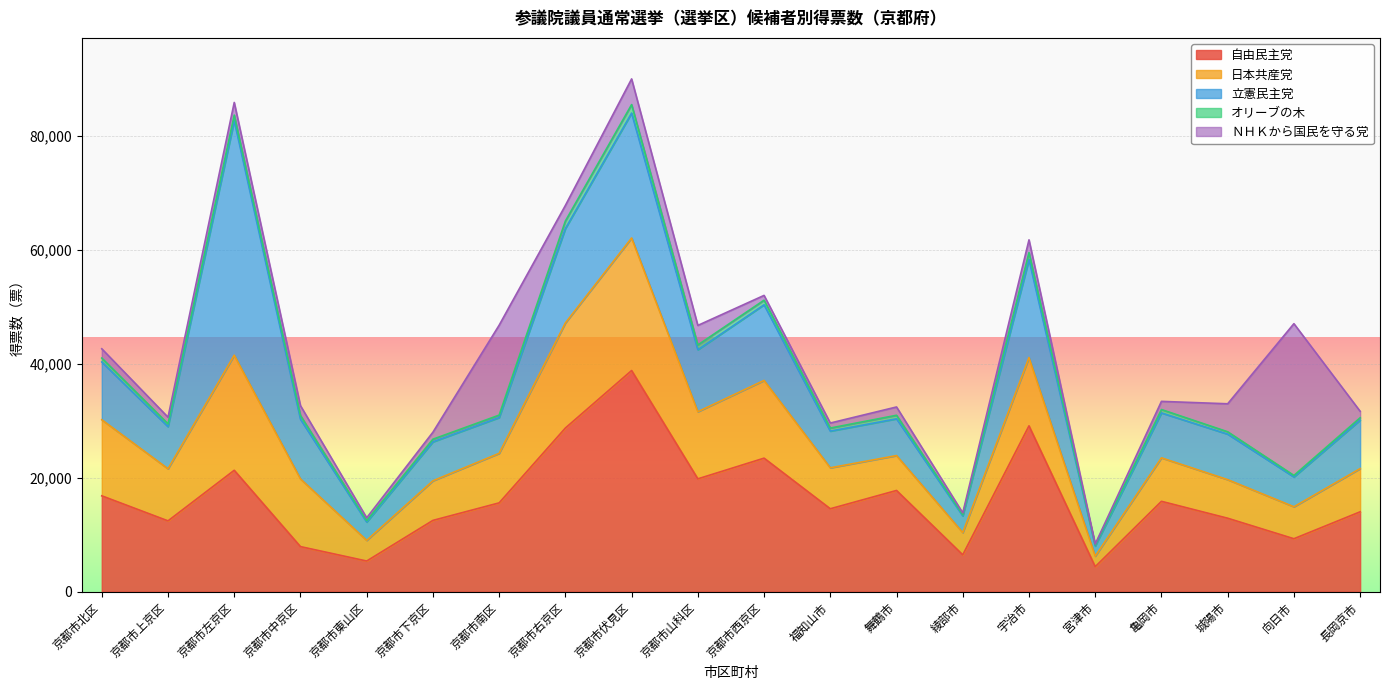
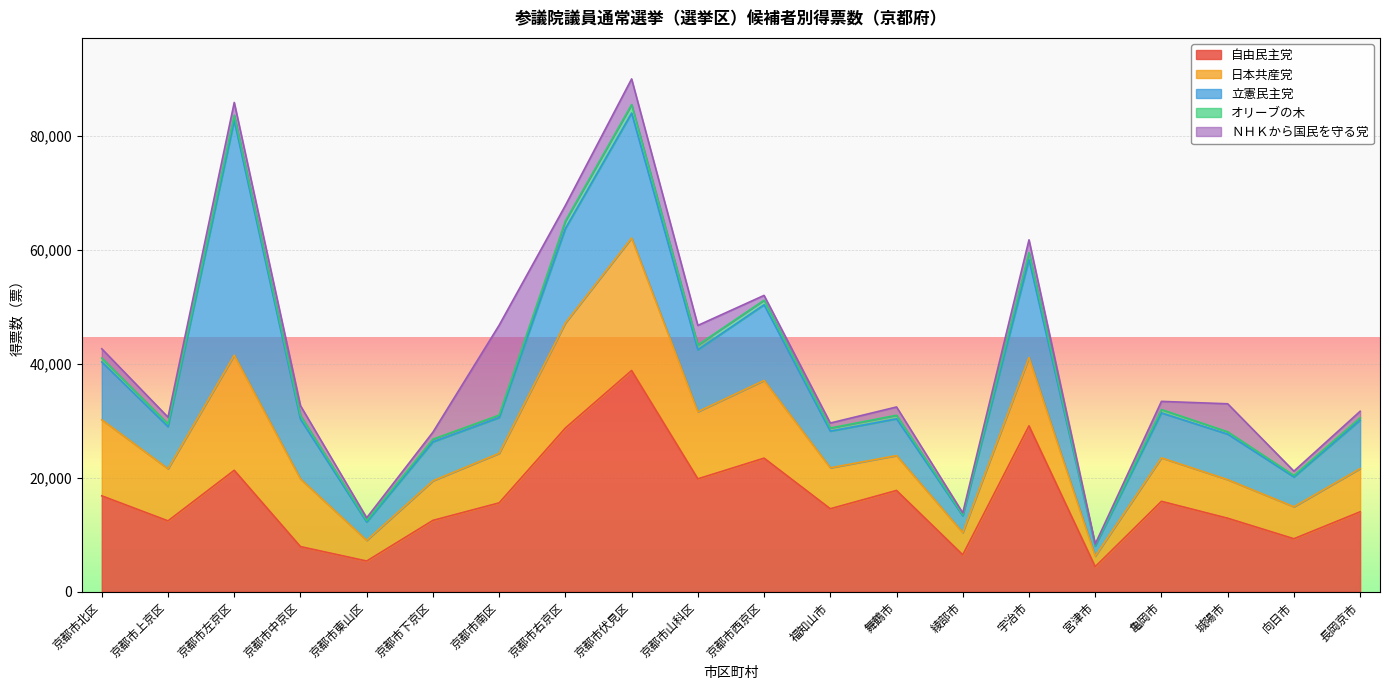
ＮＨＫから国民を守る党, 向日市: 27,000 -> 1,000
